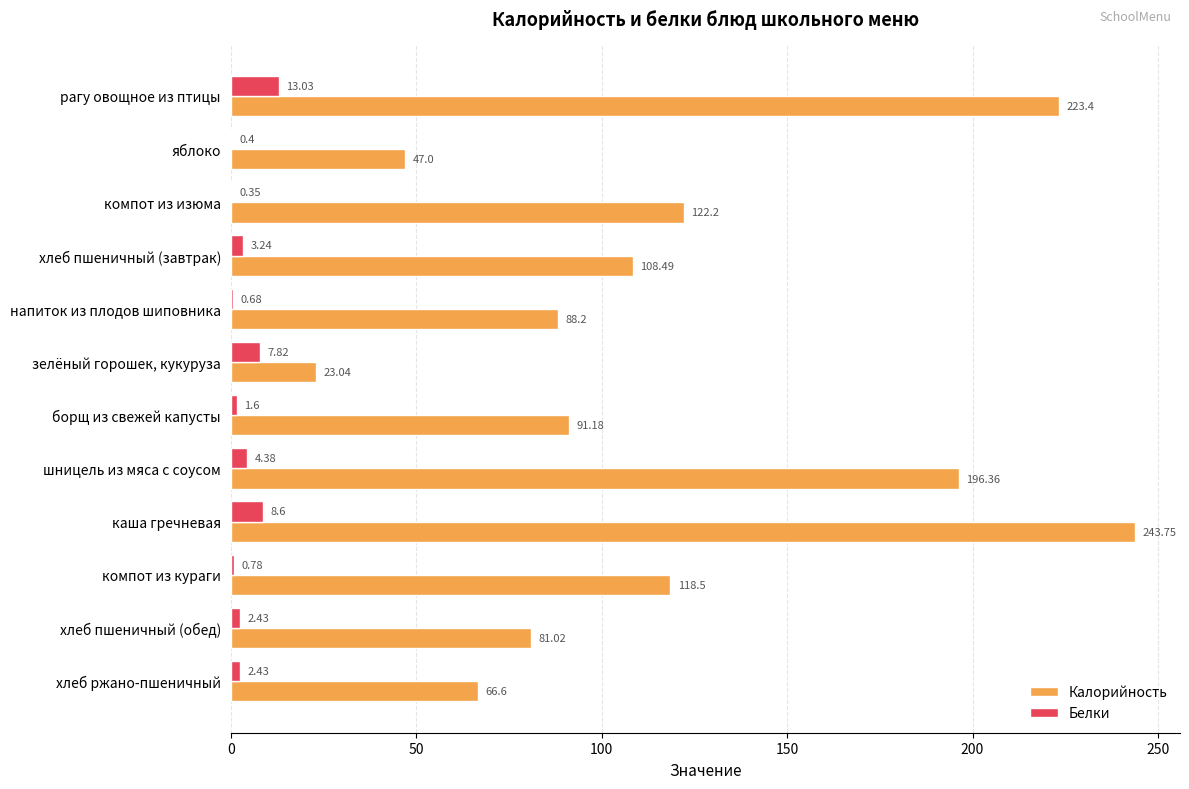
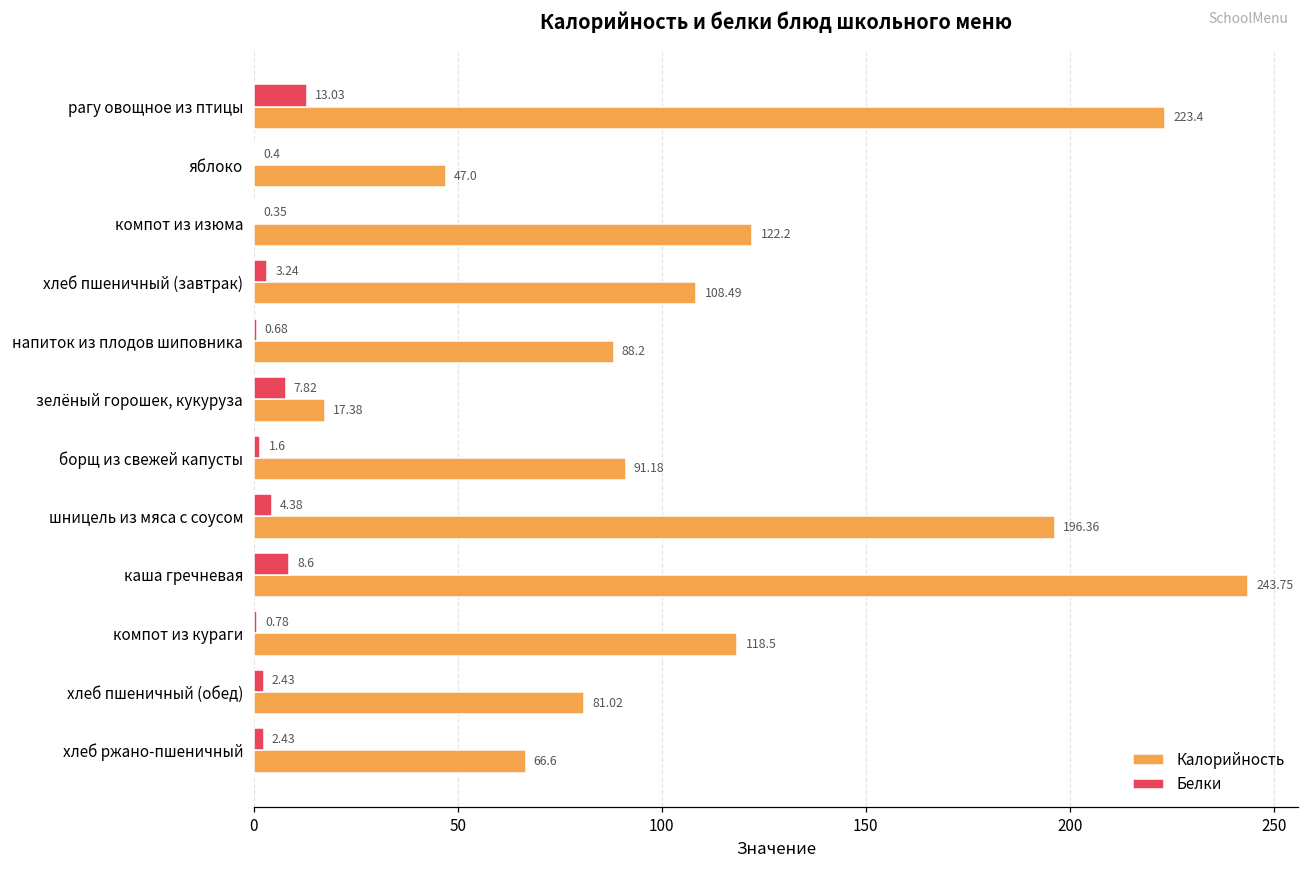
Калорийность, зелёный горошек, кукуруза: 23.04 -> 17.38
